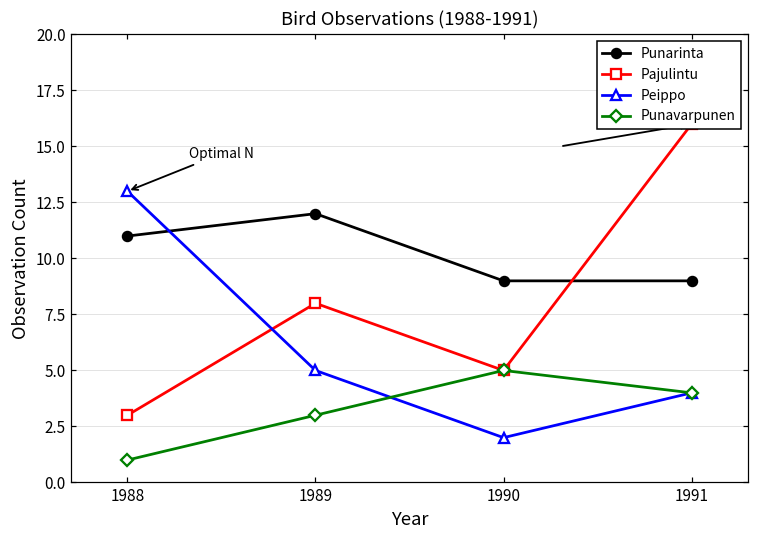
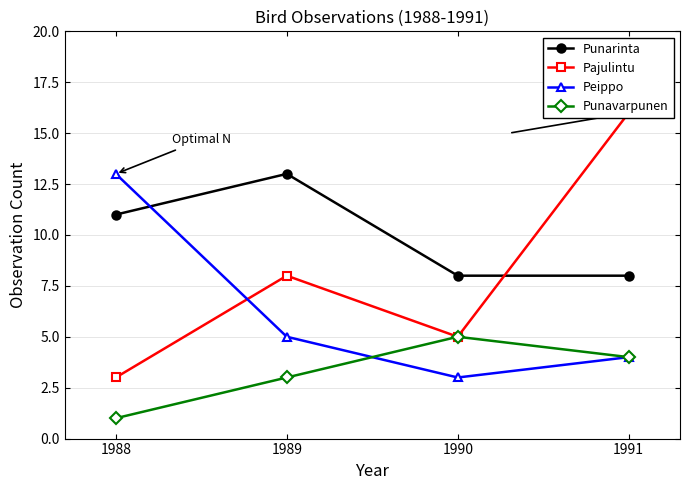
Punarinta, 1989: 12 -> 13
Punarinta, 1990: 9 -> 8
Peippo, 1990: 2 -> 3
Punarinta, 1991: 9 -> 8
